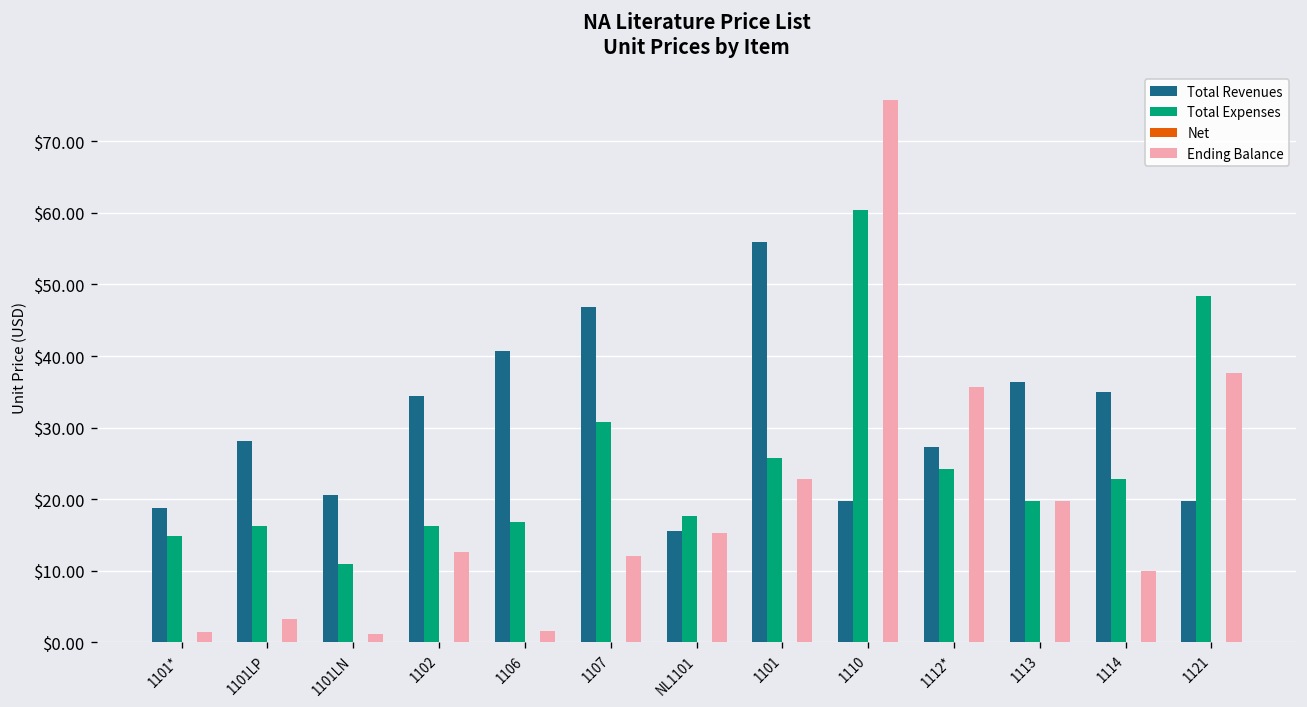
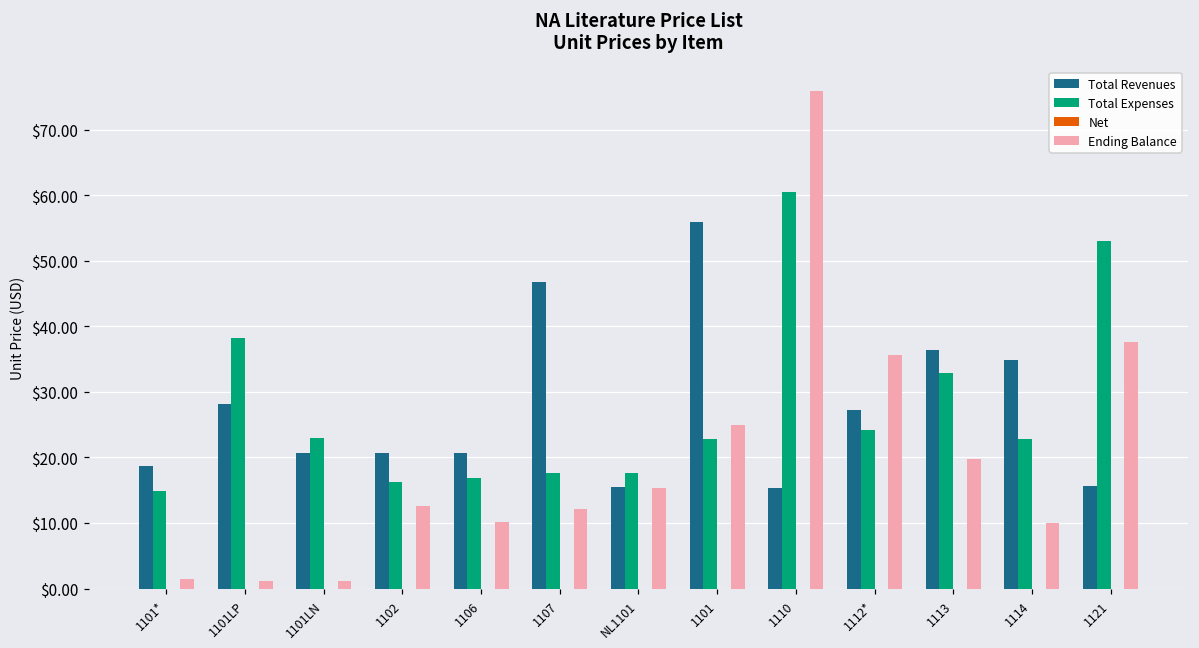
Total Expenses, 1101LP: $16 -> $38
Ending Balance, 1101LP: $3 -> $1
Total Expenses, 1101LN: $11 -> $23
Total Revenues, 1102: $34 -> $21
Total Revenues, 1106: $41 -> $21
Ending Balance, 1106: $2 -> $10
Total Expenses, 1107: $31 -> $18
Total Expenses, 1101: $26 -> $23
Ending Balance, 1101: $23 -> $25
Total Revenues, 1110: $20 -> $15
Total Expenses, 1113: $20 -> $33
Total Revenues, 1121: $20 -> $16
Total Expenses, 1121: $48 -> $53
